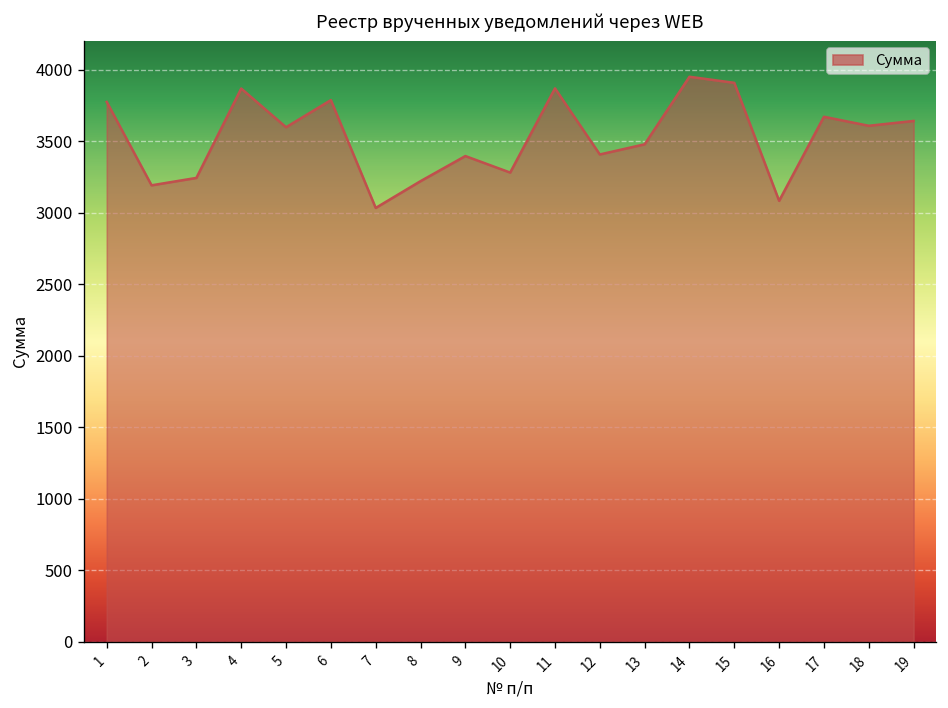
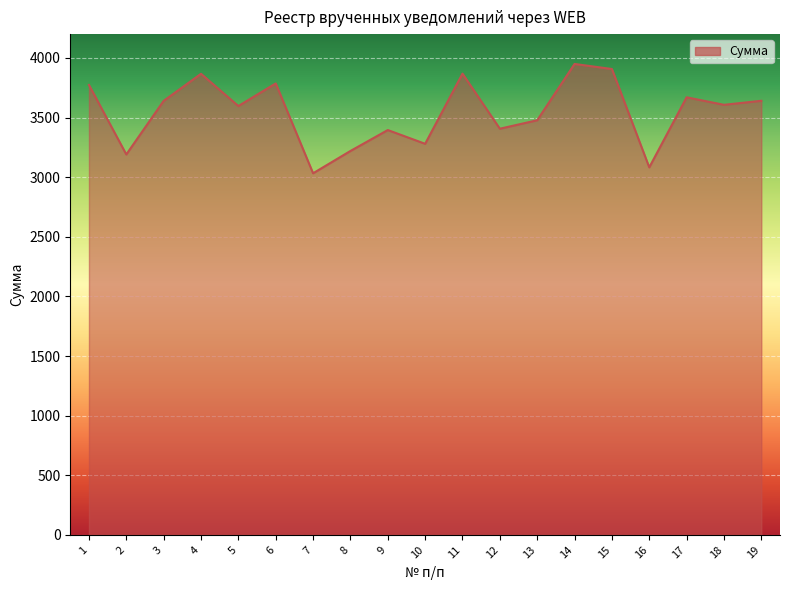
3: 3240 -> 3640
